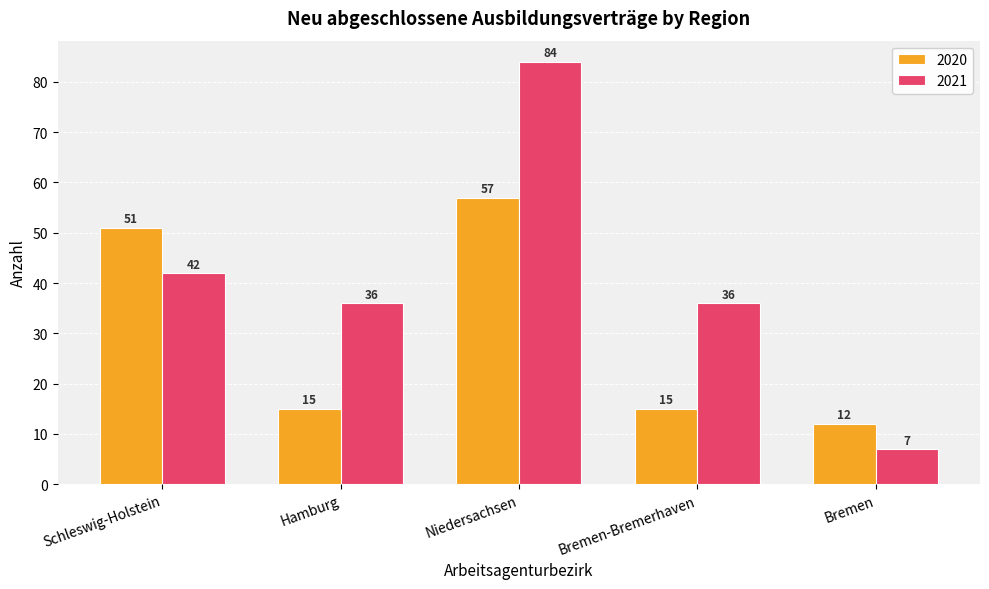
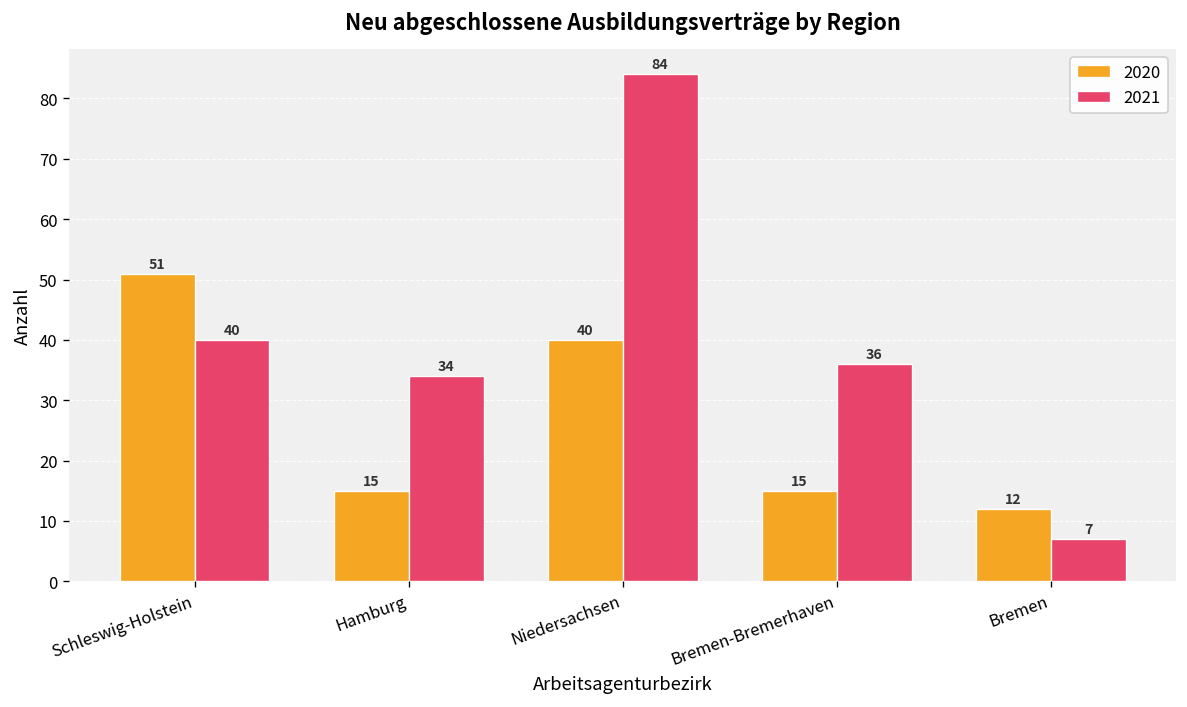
2021, Schleswig-Holstein: 42 -> 40
2021, Hamburg: 36 -> 34
2020, Niedersachsen: 57 -> 40
